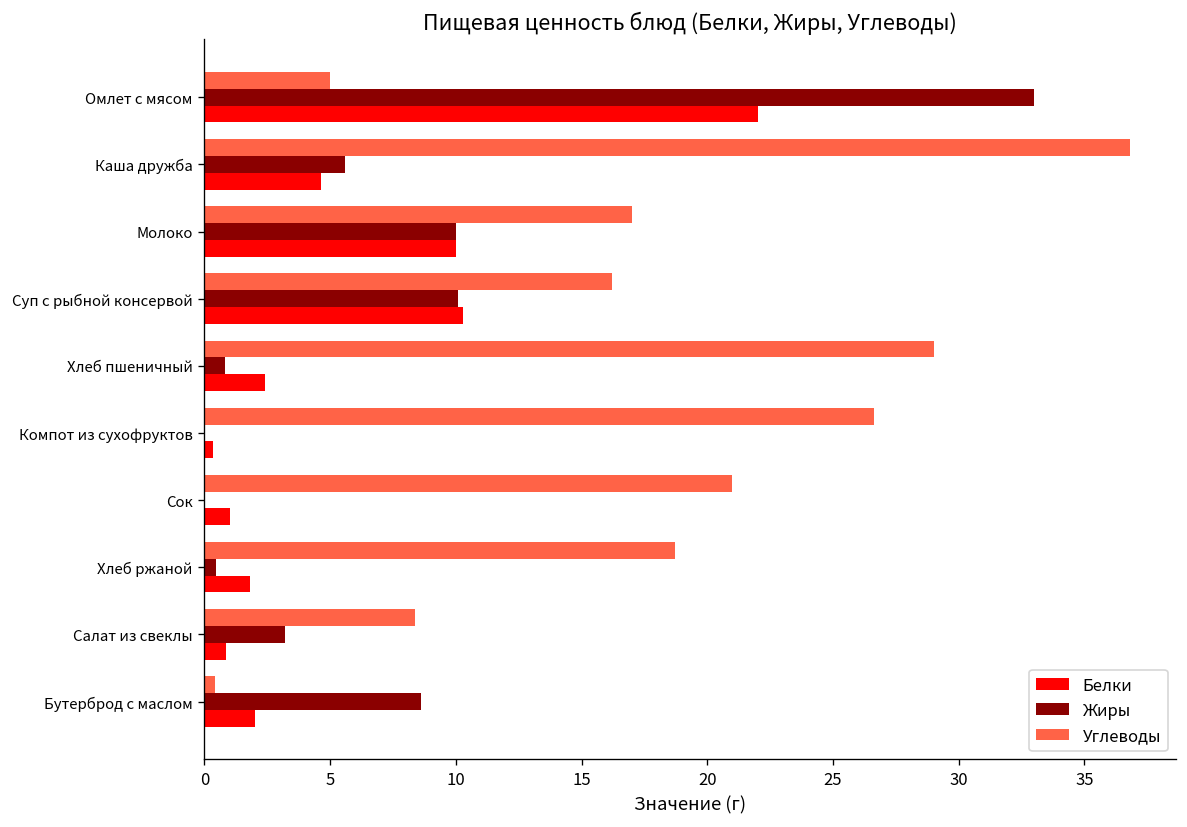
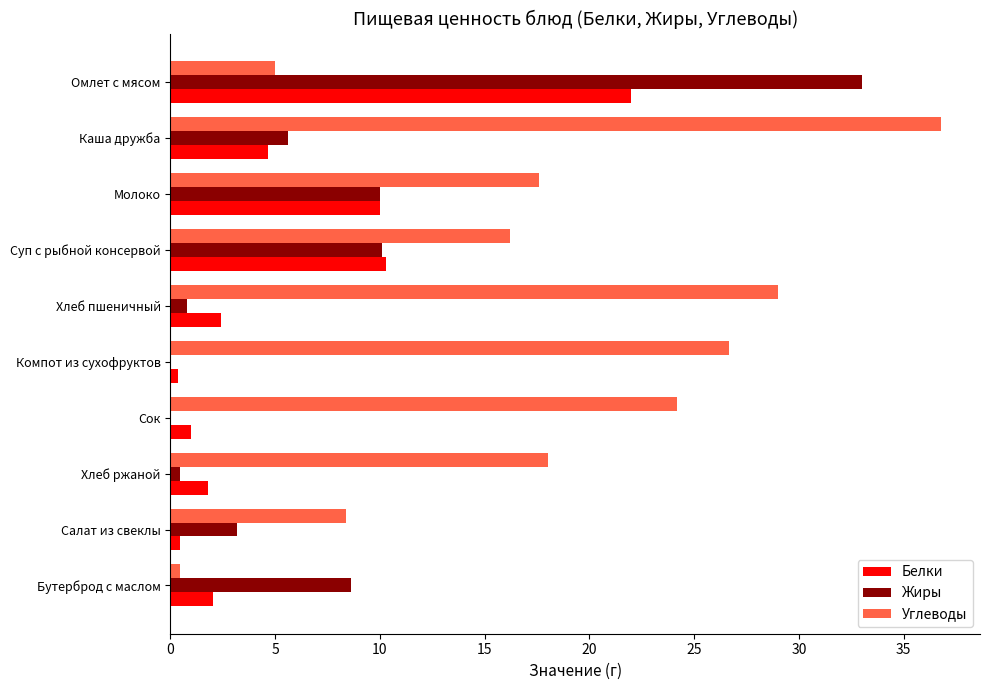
Углеводы, Молоко: 17.0 -> 17.6
Углеводы, Сок: 21.0 -> 24.2
Углеводы, Хлеб ржаной: 18.7 -> 18.0
Белки, Салат из свеклы: 0.9 -> 0.5
